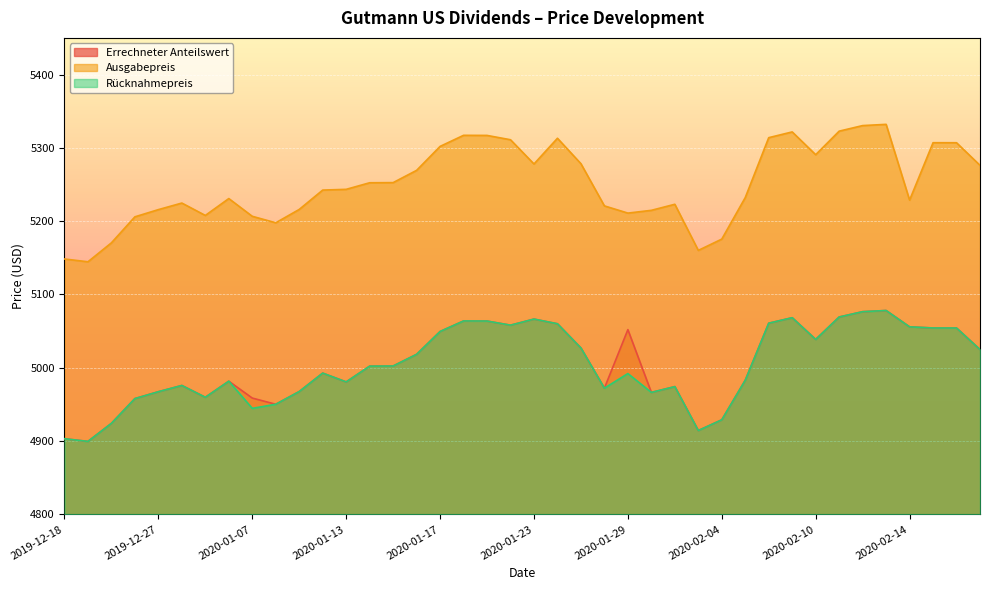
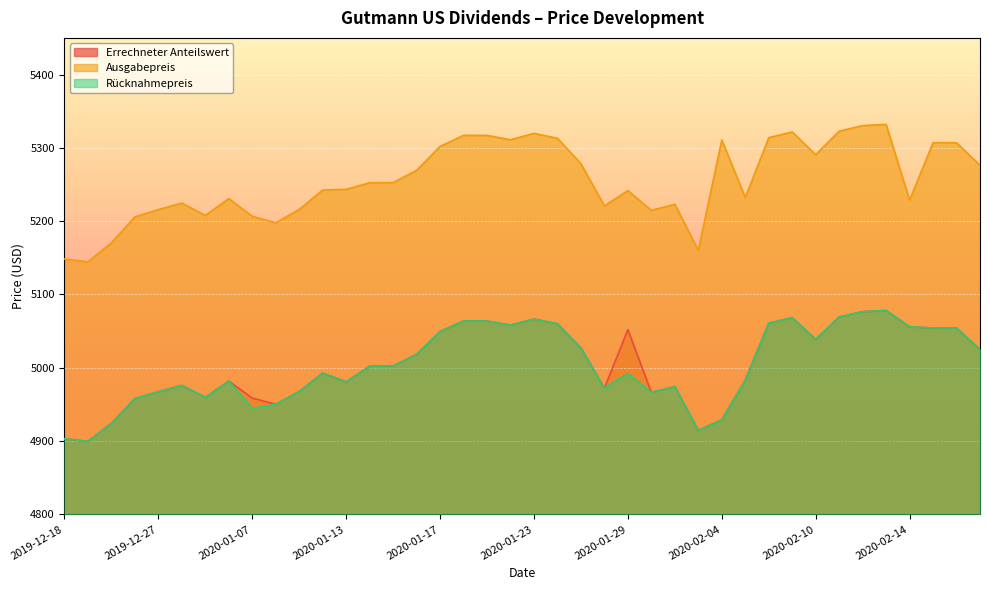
Ausgabepreis, 2020-01-23: 5280 -> 5320
Ausgabepreis, 2020-01-29: 5210 -> 5240
Ausgabepreis, 2020-02-04: 5180 -> 5310
